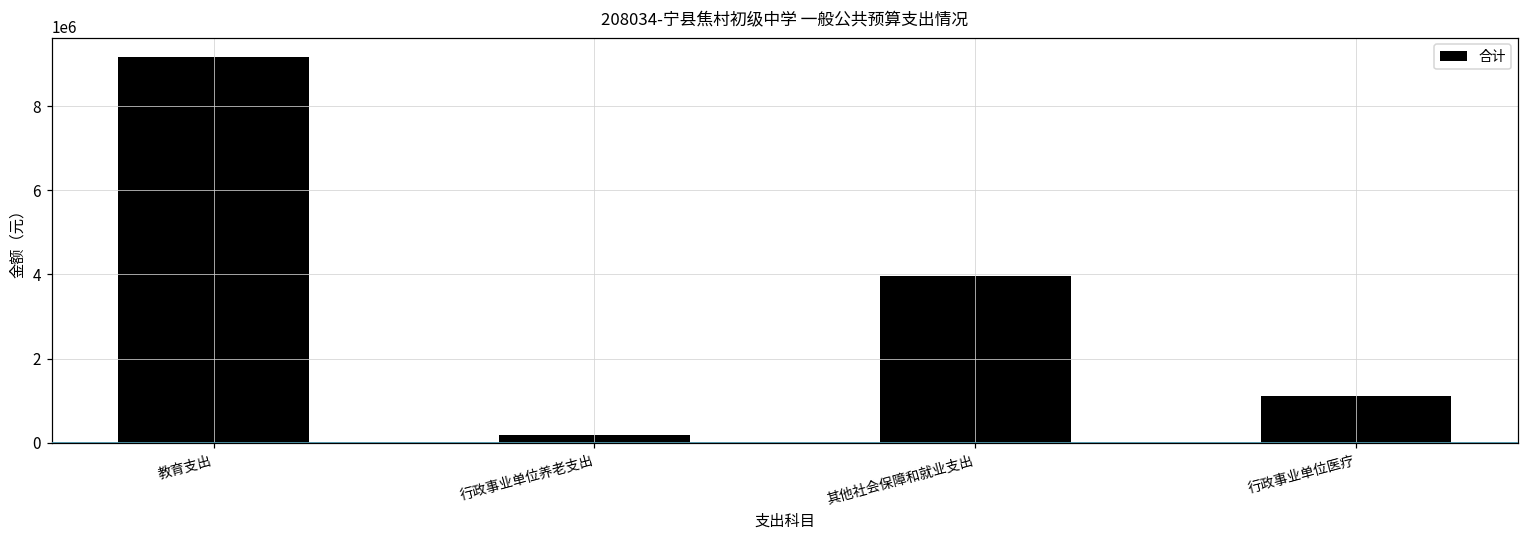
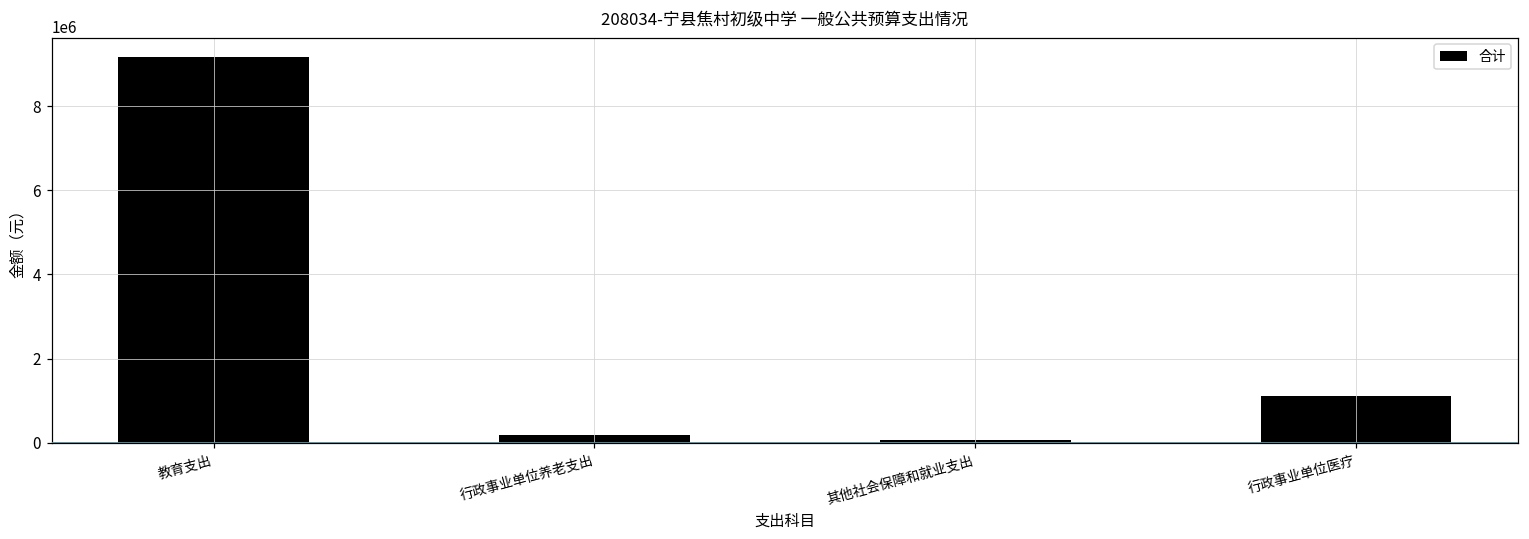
其他社会保障和就业支出: 4000000 -> 100000
